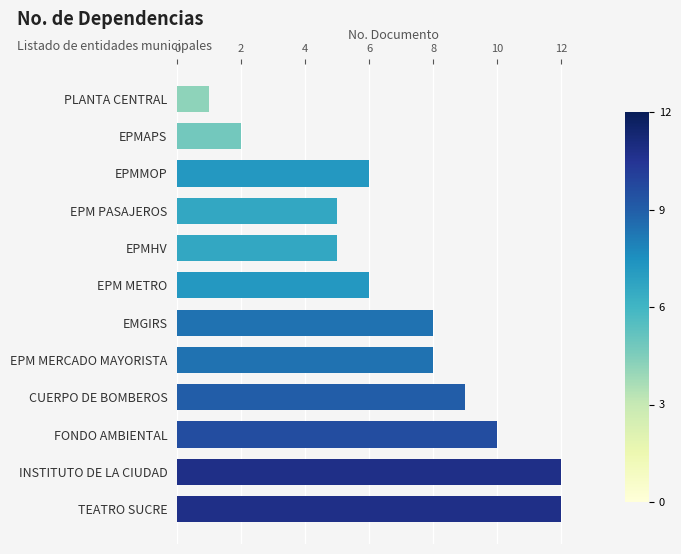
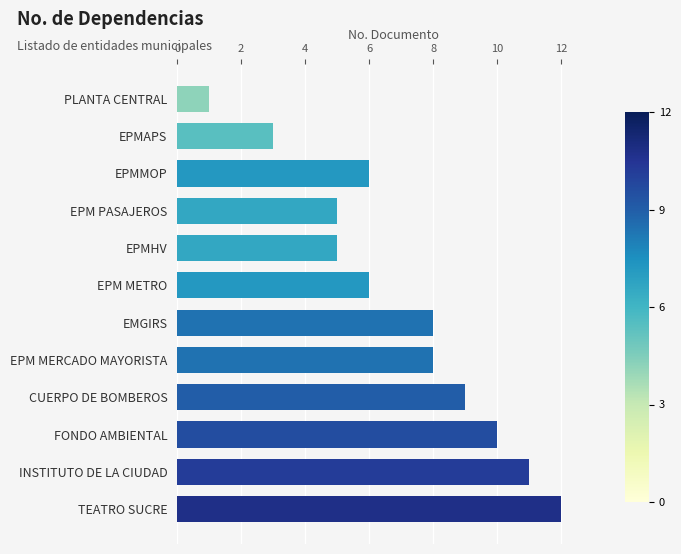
EPMAPS: 2 -> 3
INSTITUTO DE LA CIUDAD: 12 -> 11
